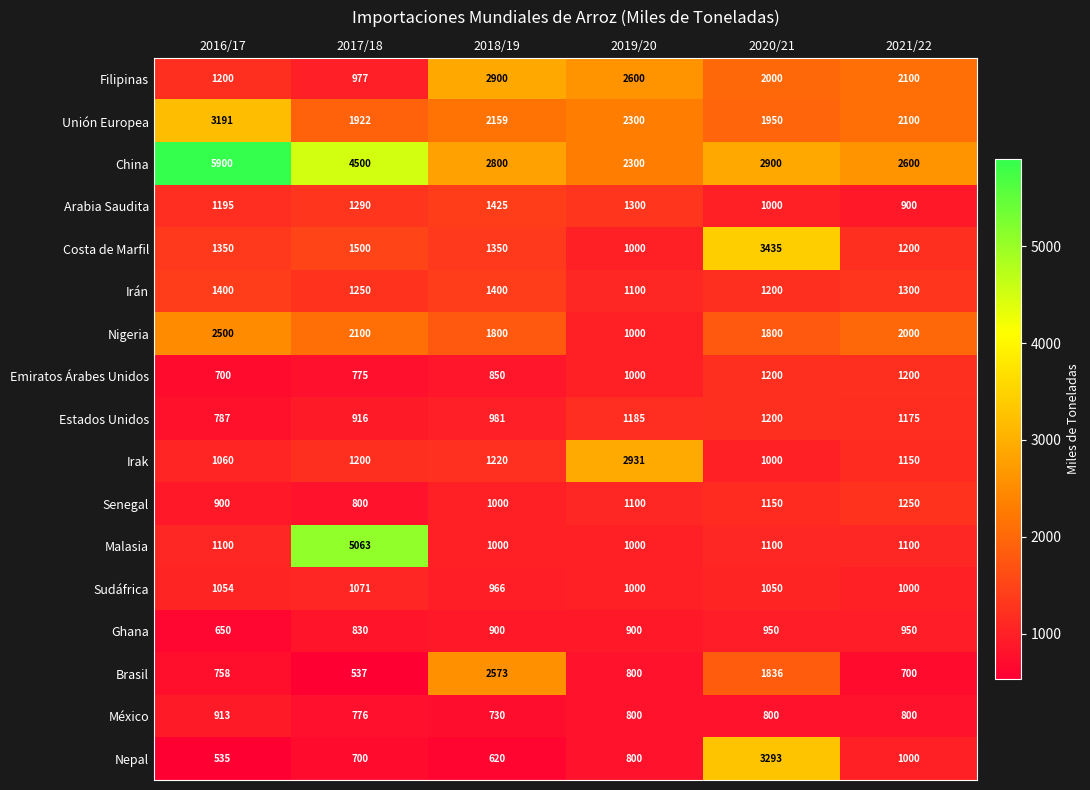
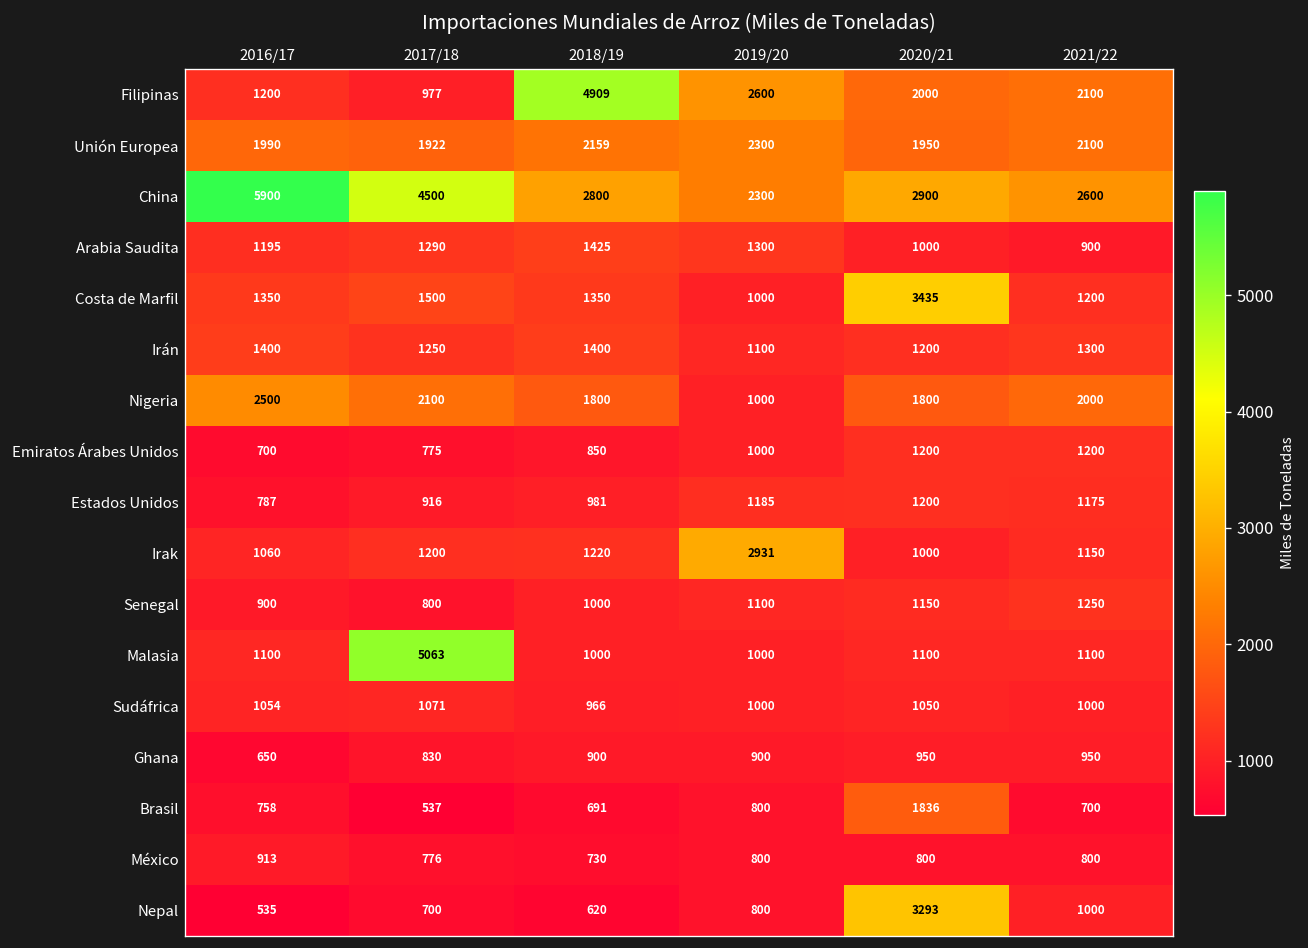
Filipinas, 2018/19: 2900 -> 4909
Unión Europea, 2016/17: 3191 -> 1990
Brasil, 2018/19: 2573 -> 691
